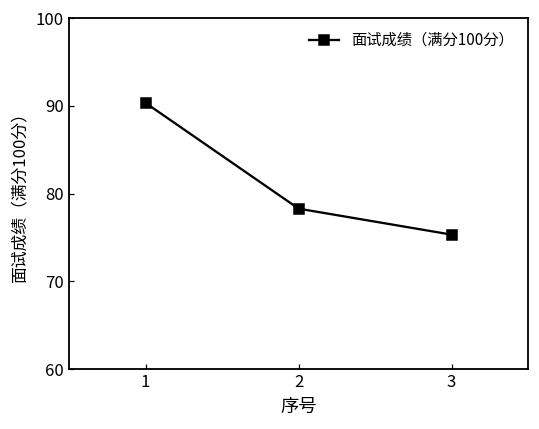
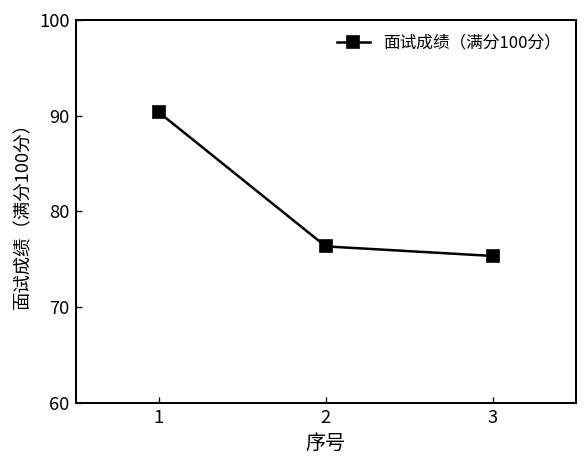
2: 78 -> 76
